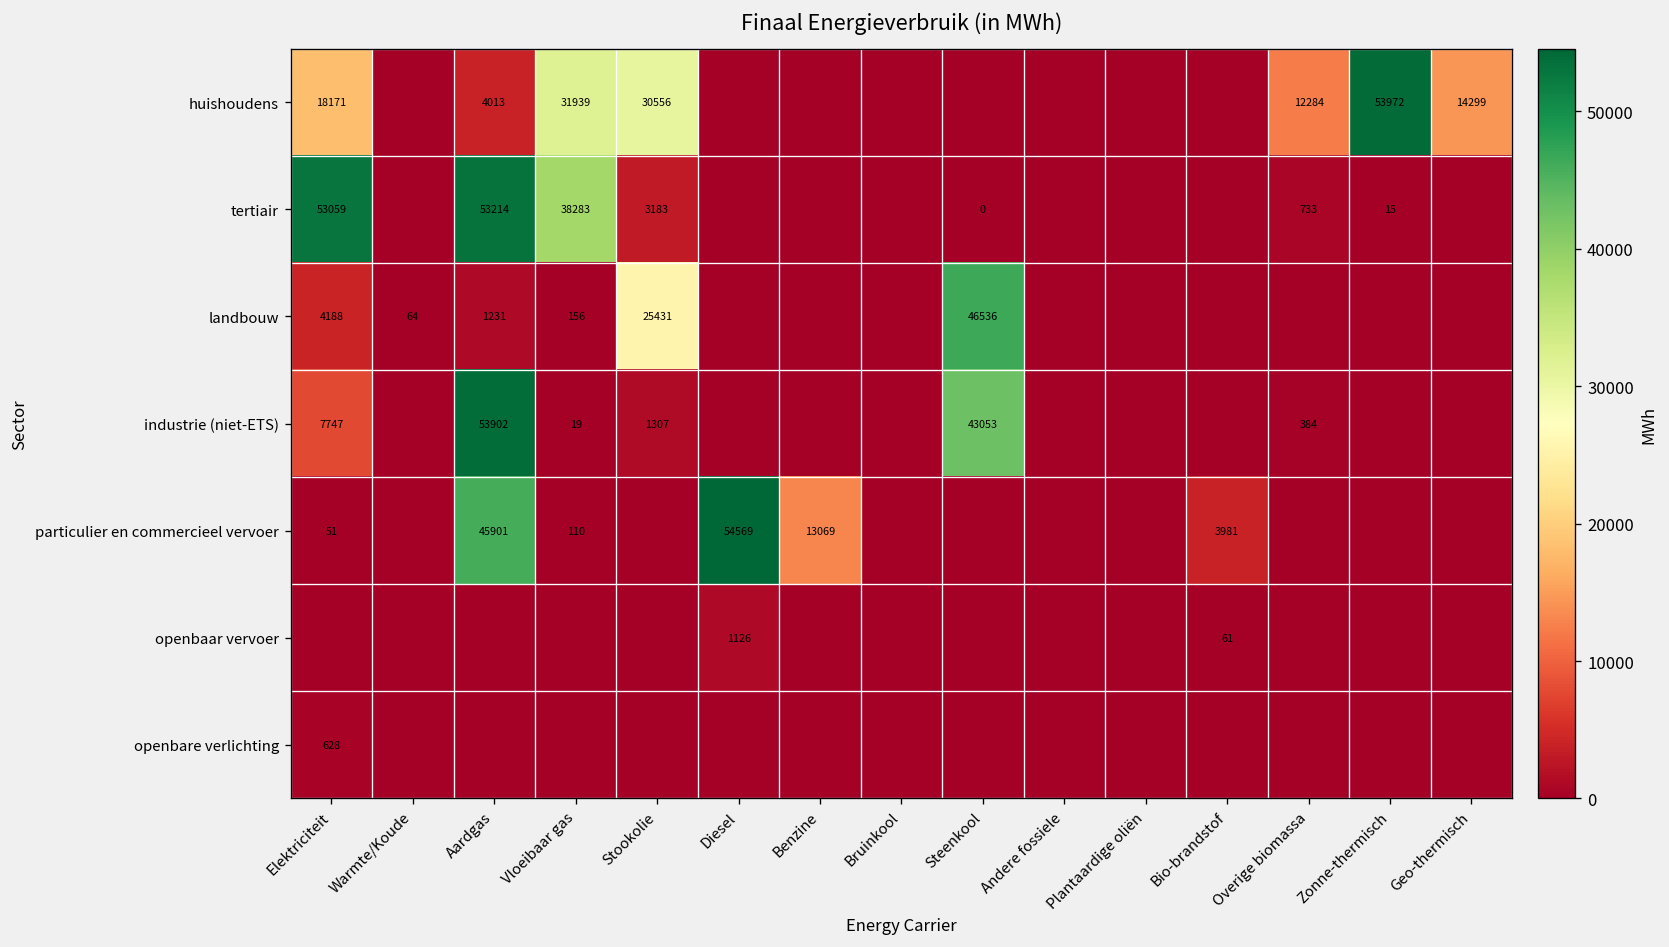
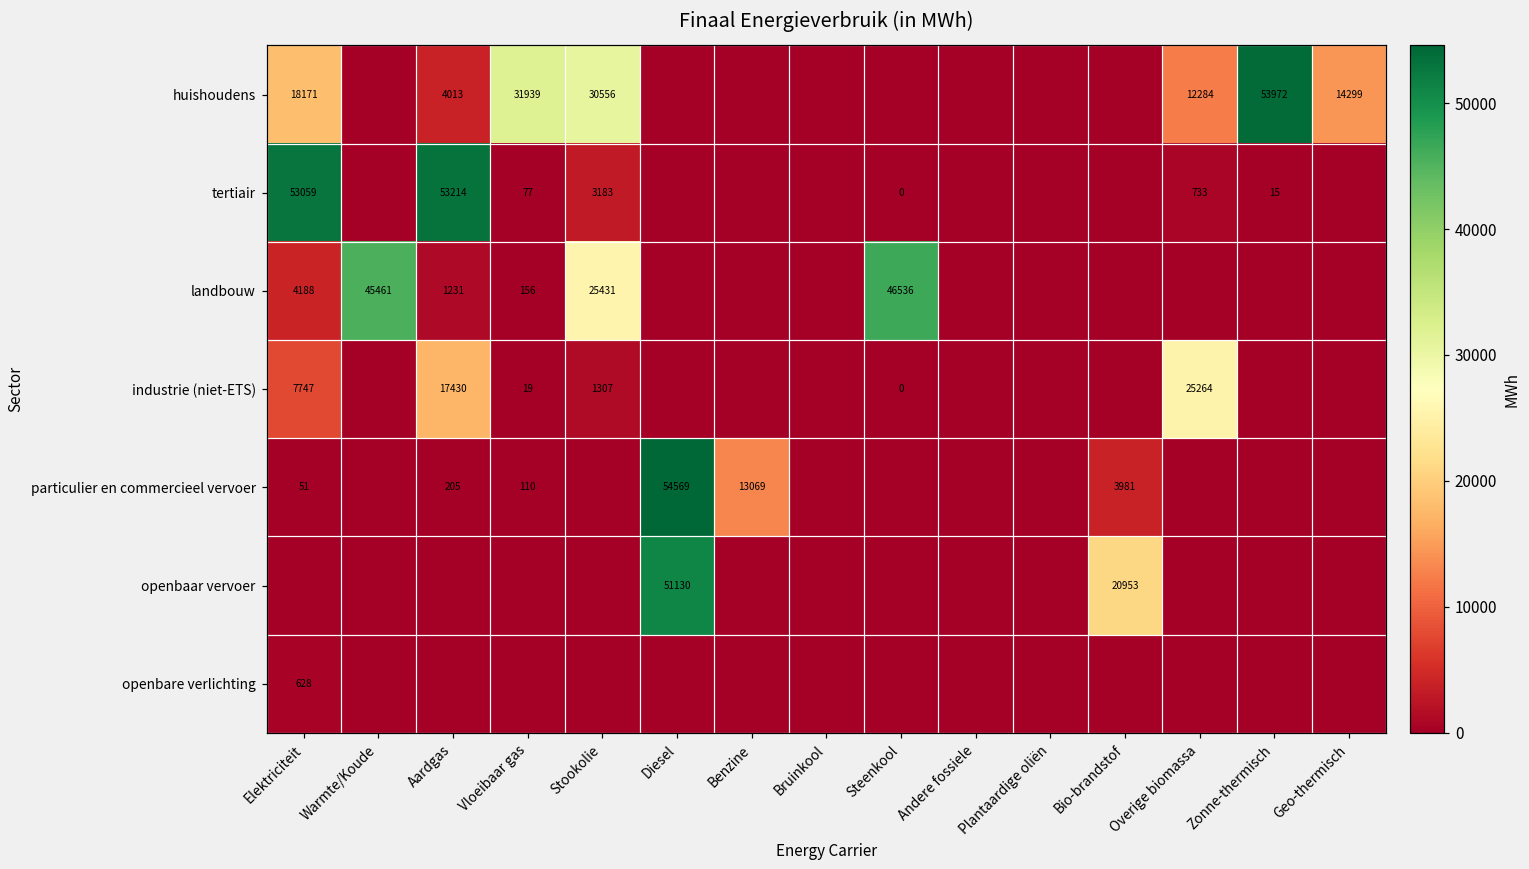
tertiair, Vloeibaar gas: 38283 -> 77
landbouw, Warmte/Koude: 64 -> 45461
industrie (niet-ETS), Aardgas: 53902 -> 17430
industrie (niet-ETS), Steenkool: 43053 -> 0
industrie (niet-ETS), Overige biomassa: 384 -> 25264
particulier en commercieel vervoer, Aardgas: 45901 -> 205
openbaar vervoer, Diesel: 1126 -> 51130
openbaar vervoer, Bio-brandstof: 61 -> 20953
